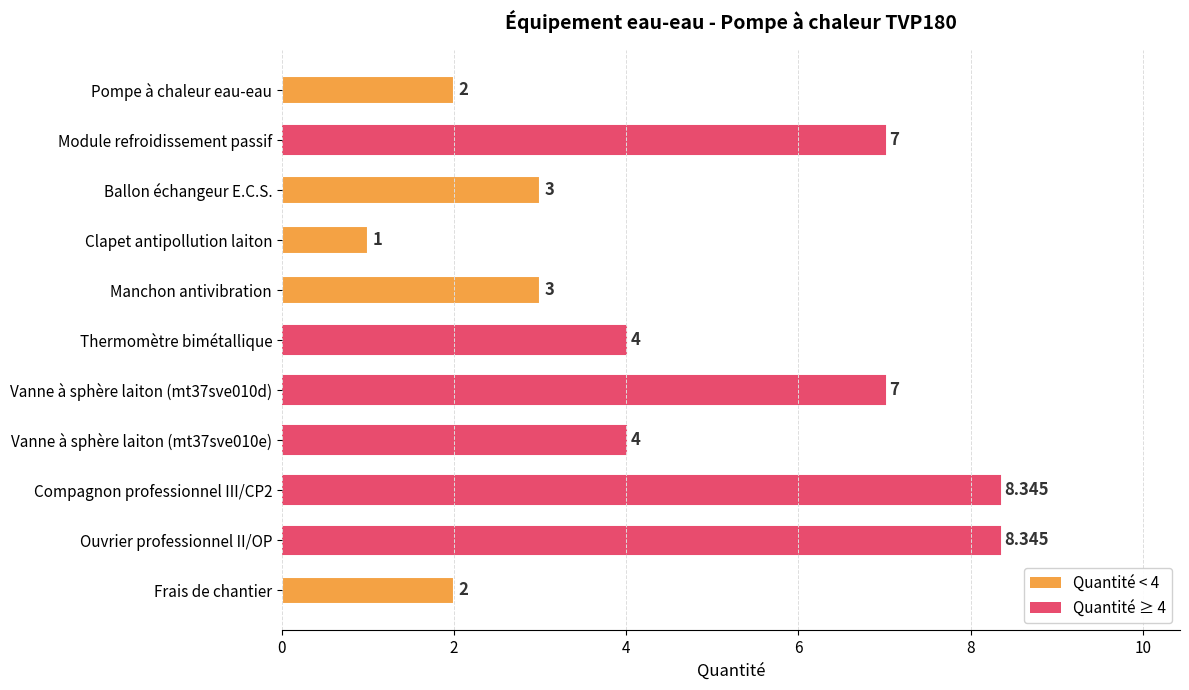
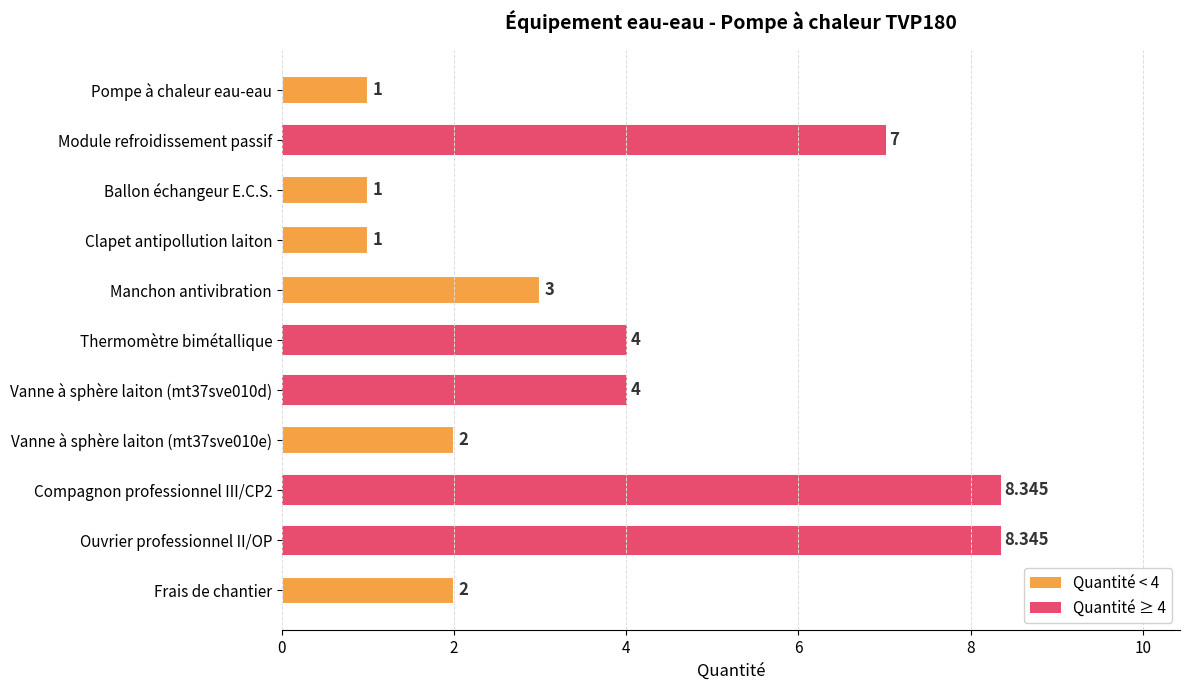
Pompe à chaleur eau-eau: 2 -> 1
Ballon échangeur E.C.S.: 3 -> 1
Vanne à sphère laiton (mt37sve010d): 7 -> 4
Vanne à sphère laiton (mt37sve010e): 4 -> 2
